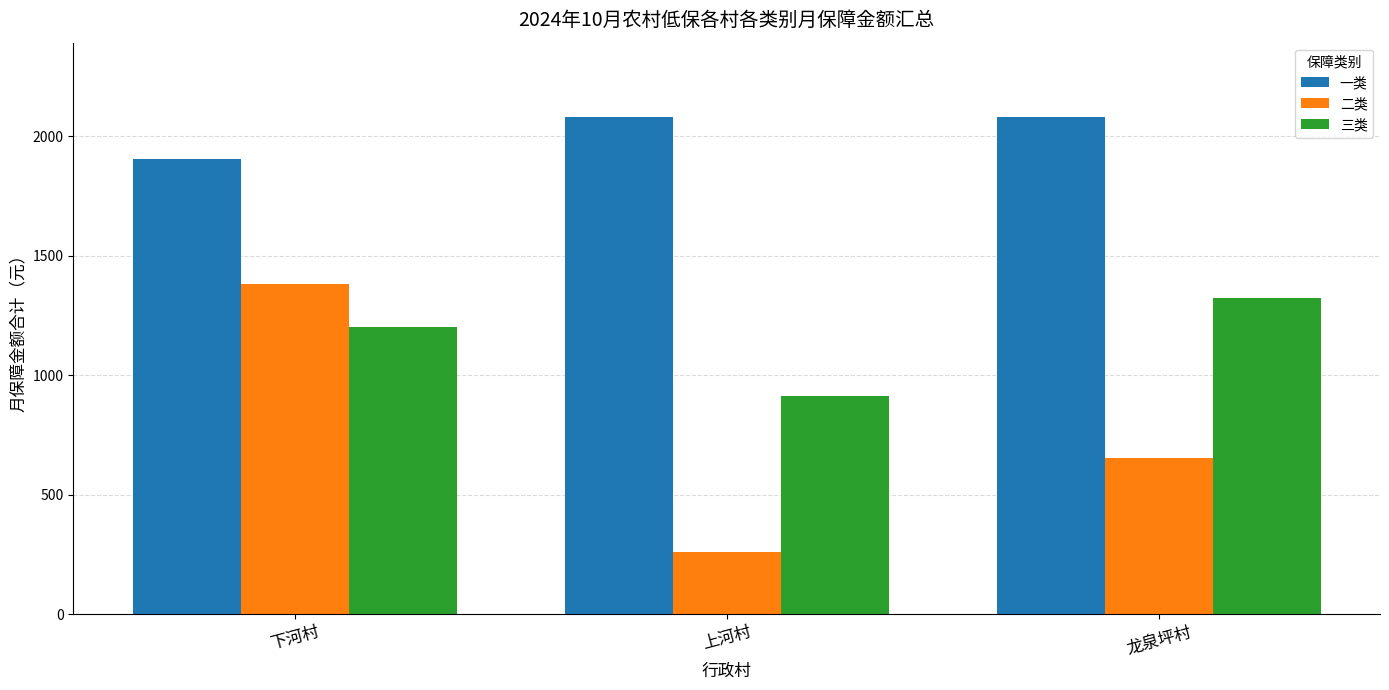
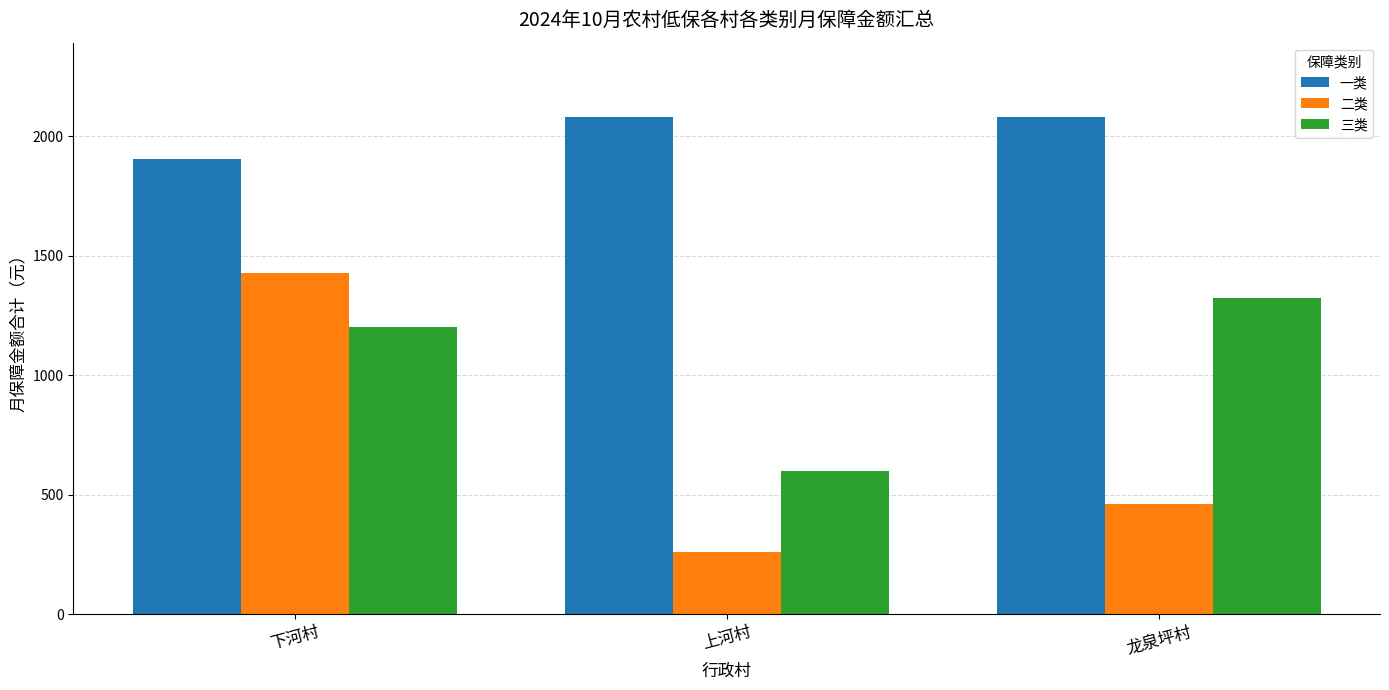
二类, 下河村: 1380 -> 1430
三类, 上河村: 910 -> 600
二类, 龙泉坪村: 650 -> 460
